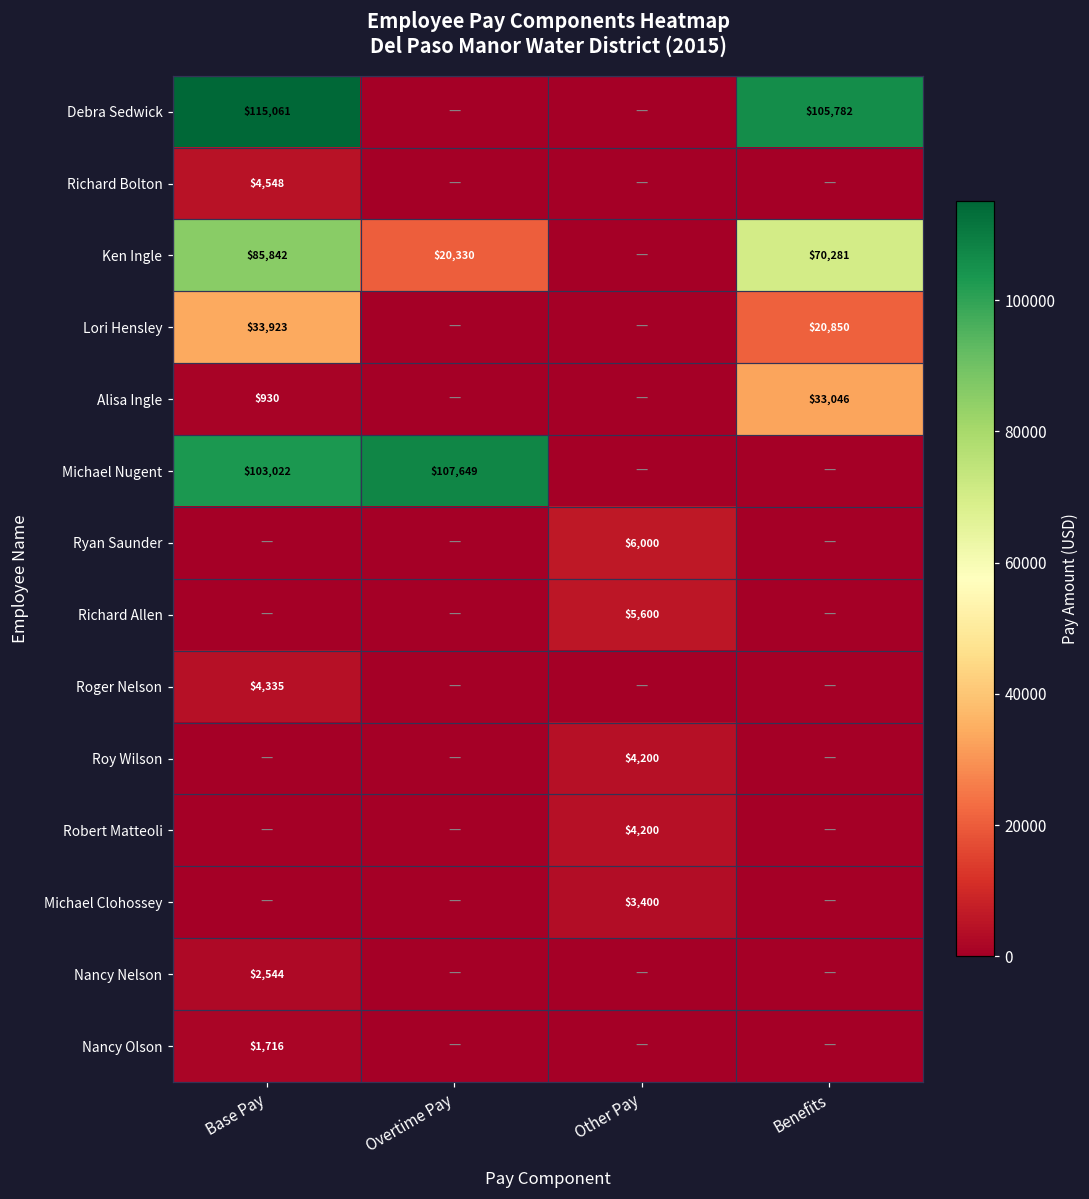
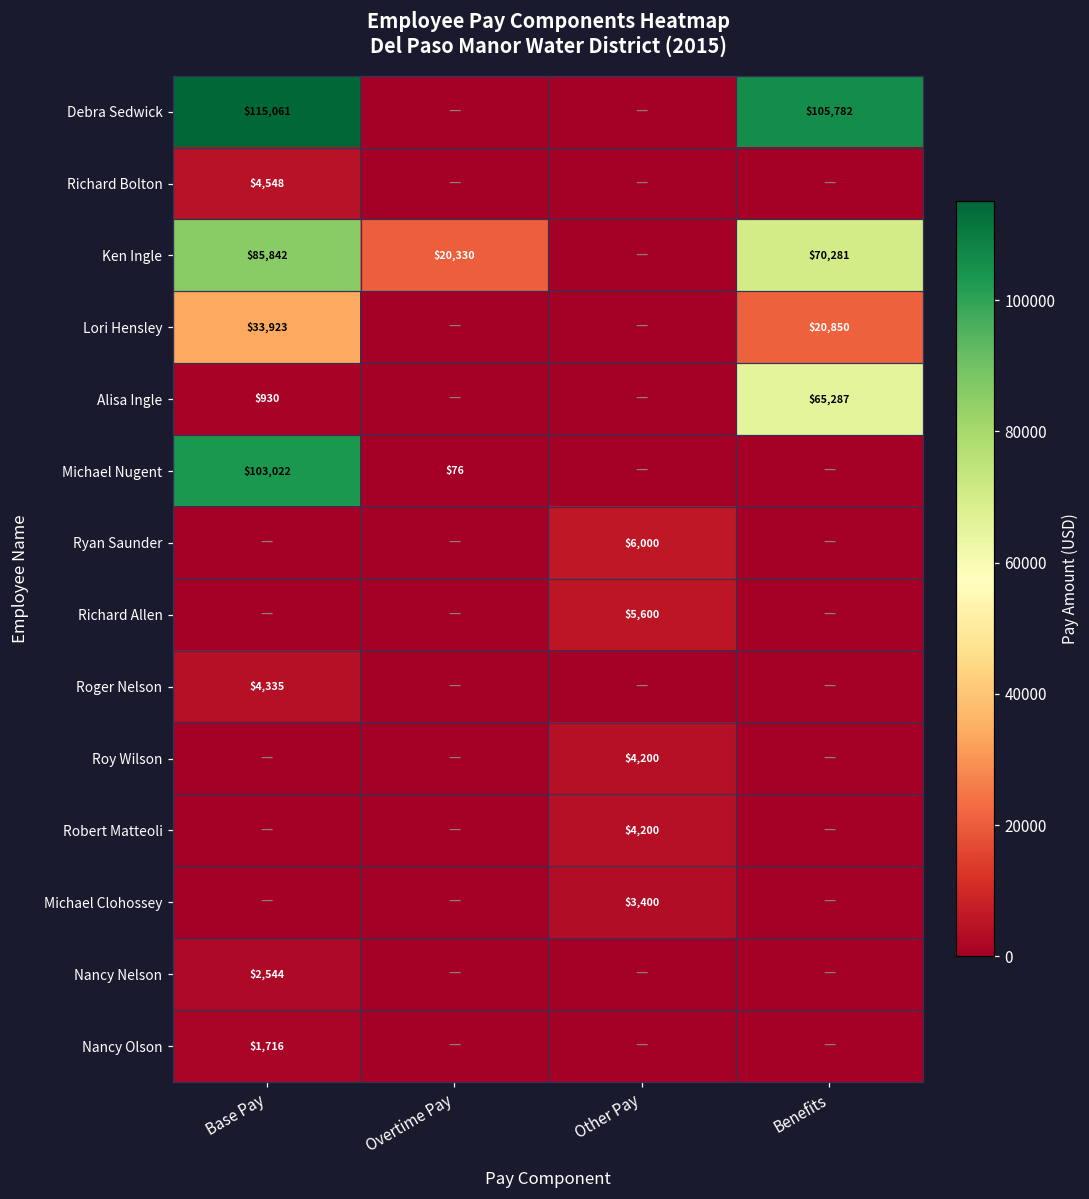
Alisa Ingle, Benefits: $33,046 -> $65,287
Michael Nugent, Overtime Pay: $107,649 -> $76
